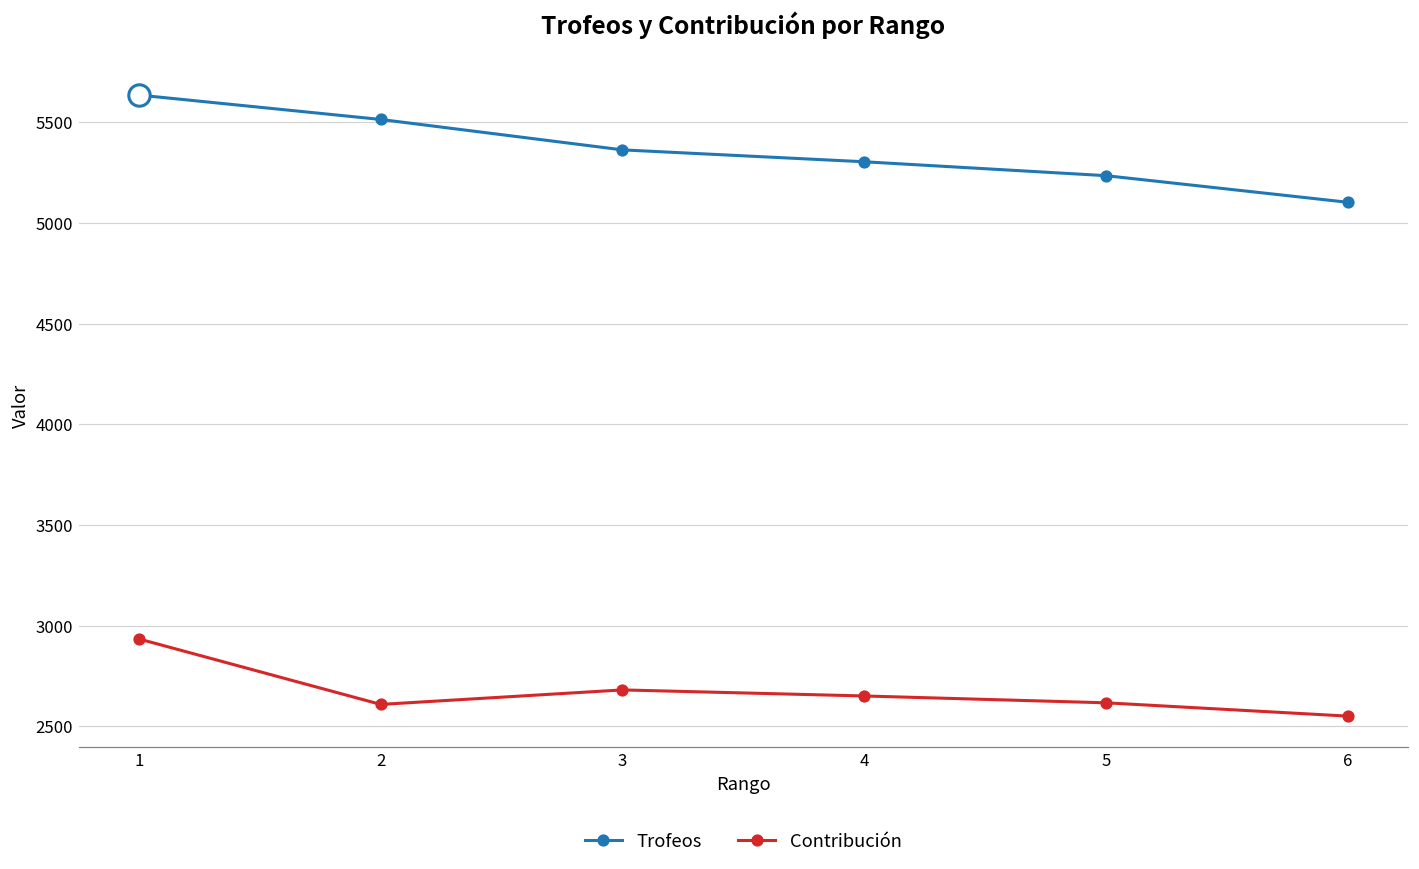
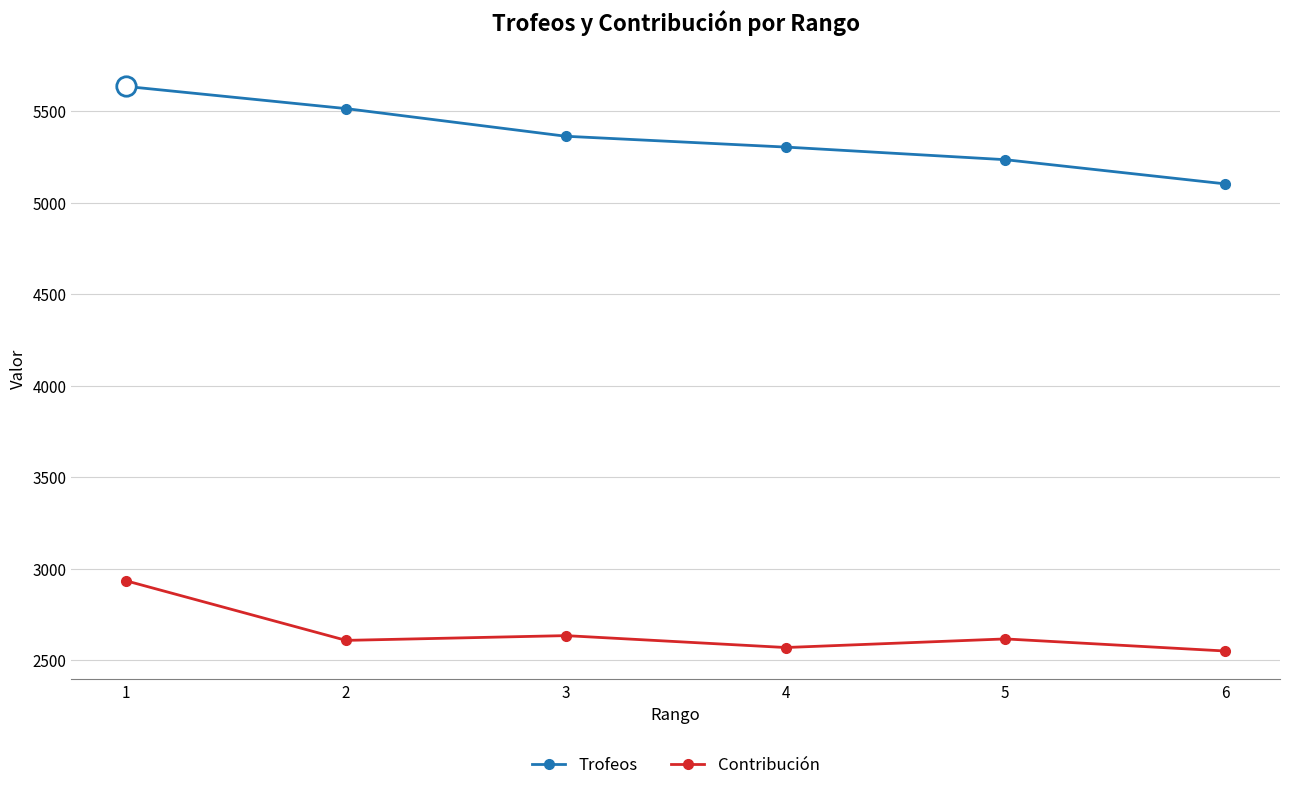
Contribución, 3: 2680 -> 2640
Contribución, 4: 2650 -> 2570
